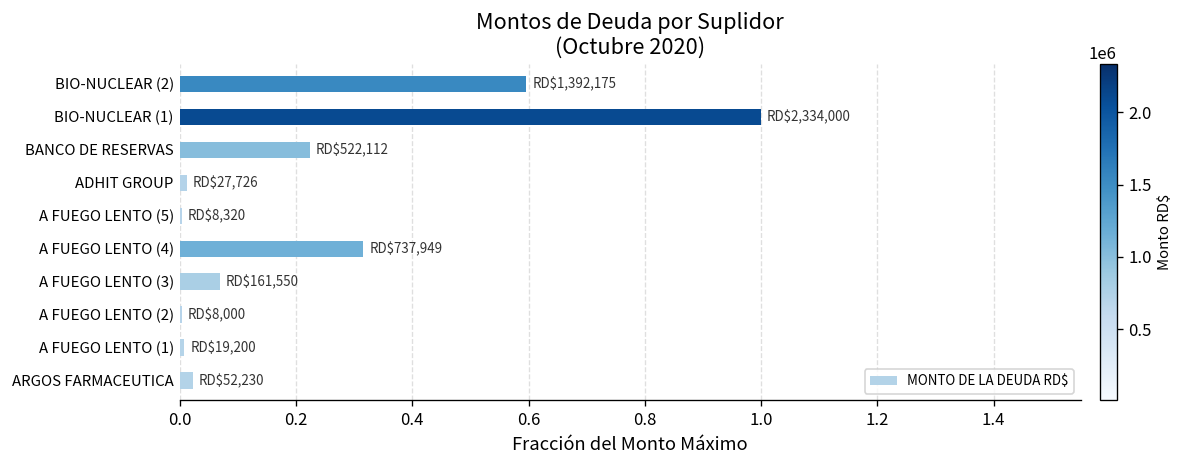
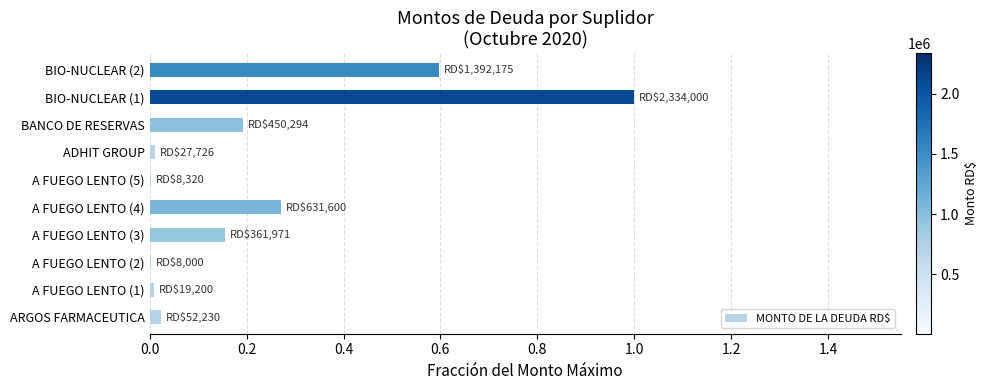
BANCO DE RESERVAS: $522,112 -> $450,294
A FUEGO LENTO (4): $737,949 -> $631,600
A FUEGO LENTO (3): $161,550 -> $361,971
